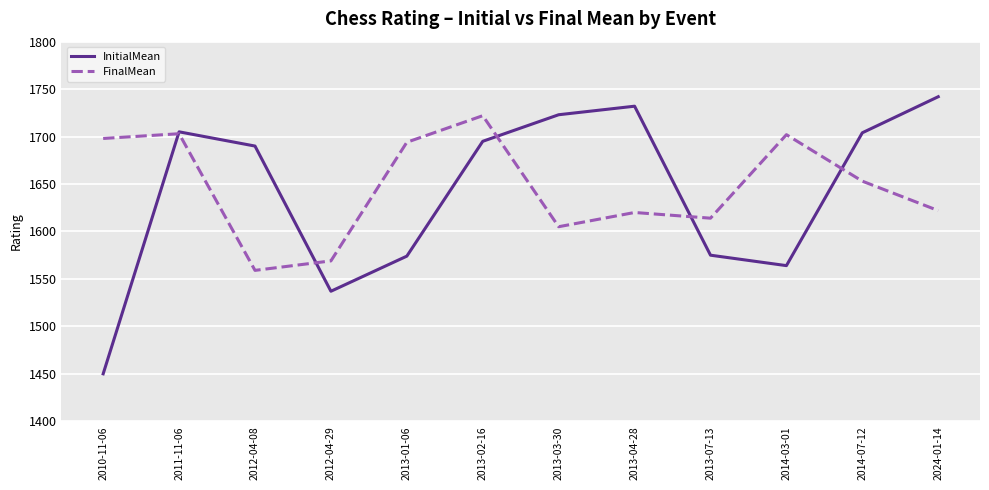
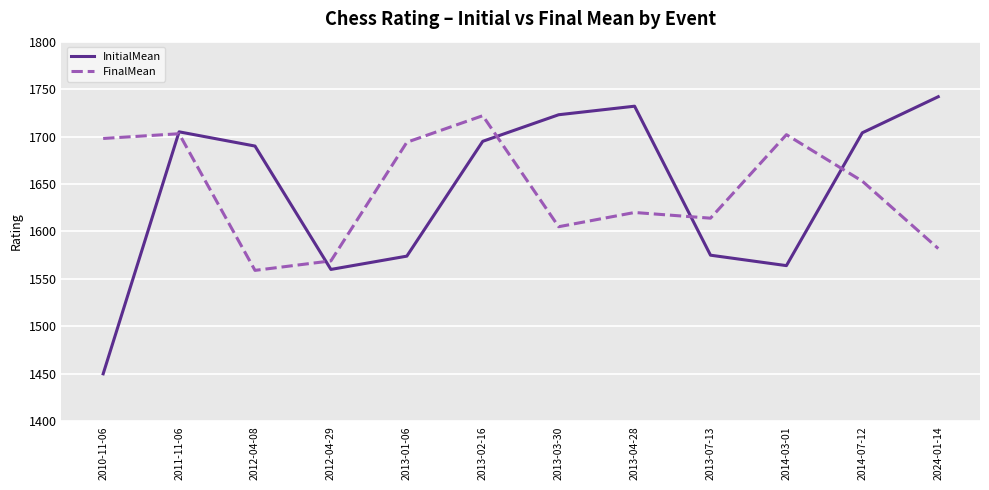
InitialMean, 2012-04-29: 1540 -> 1560
FinalMean, 2024-01-14: 1620 -> 1580
